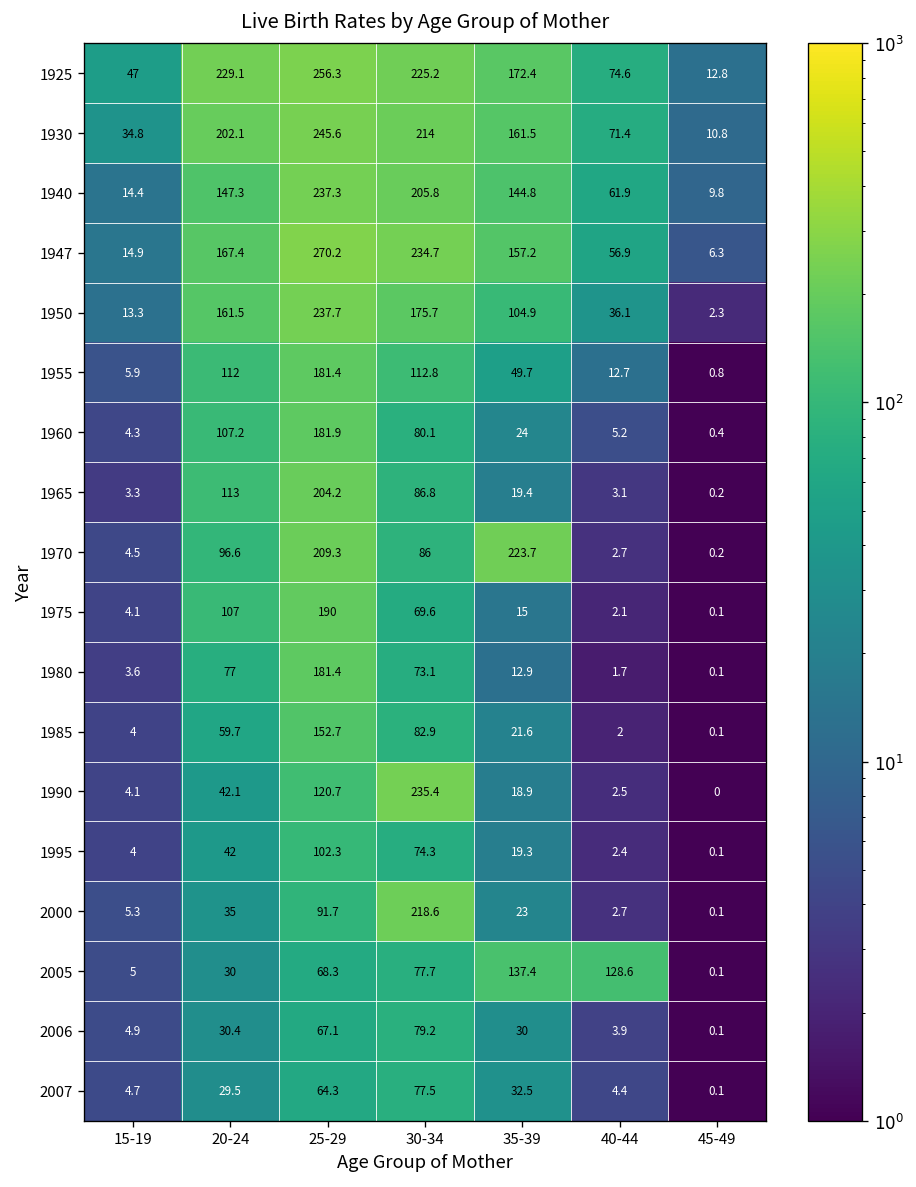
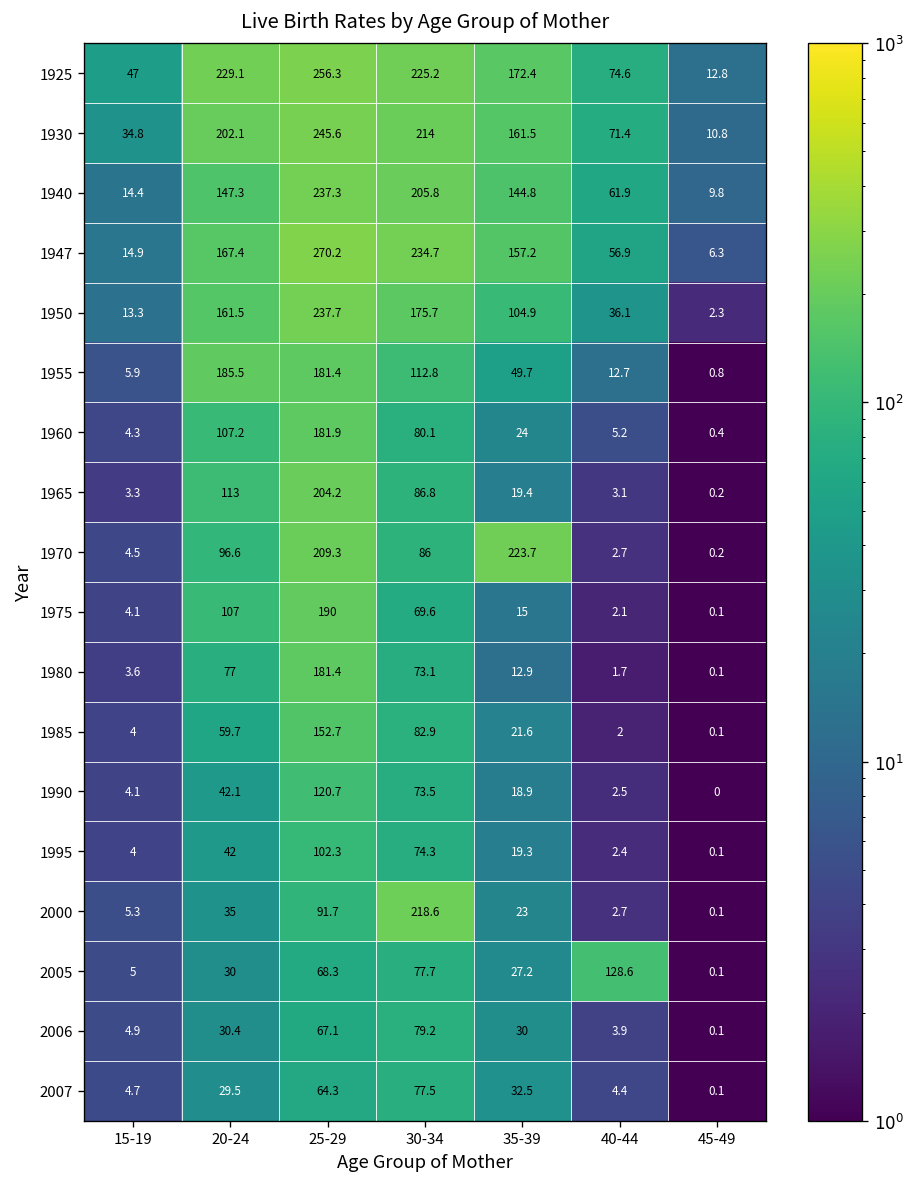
1955, 20-24: 112 -> 185.5
1990, 30-34: 235.4 -> 73.5
2005, 35-39: 137.4 -> 27.2
